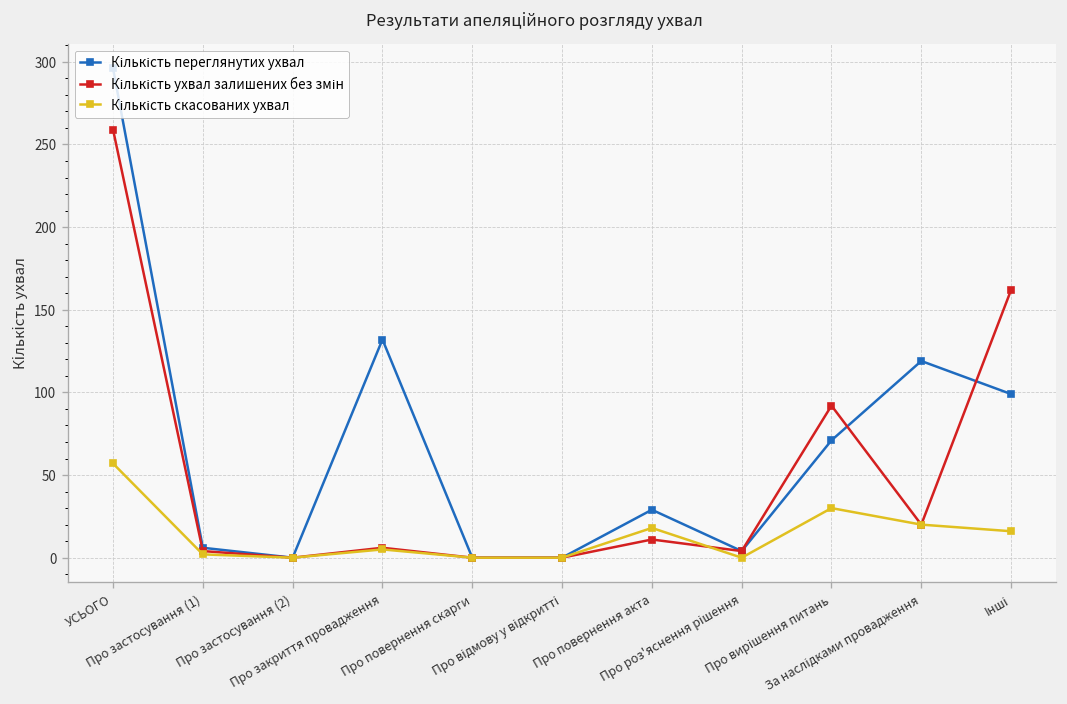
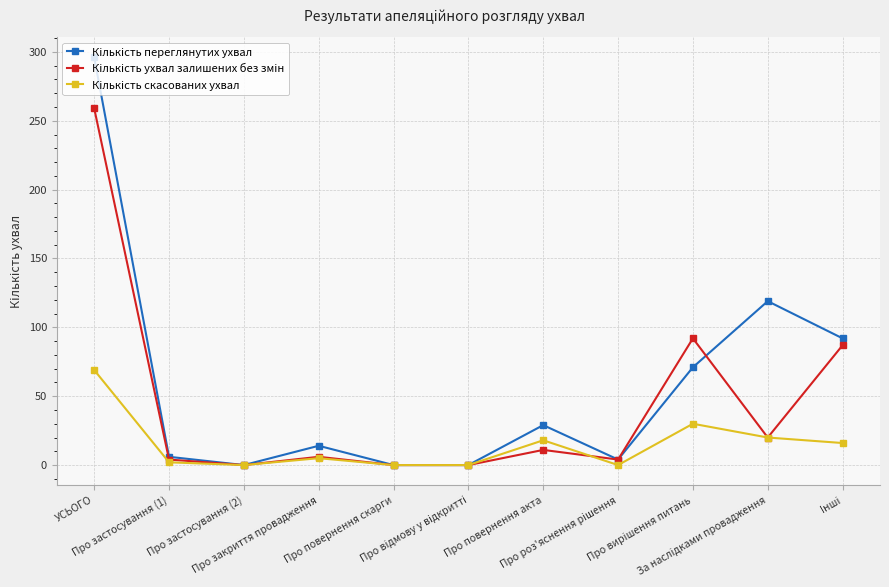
Кількість скасованих ухвал, УСЬОГО: 57 -> 69
Кількість переглянутих ухвал, Про закриття провадження: 132 -> 14
Кількість переглянутих ухвал, Інші: 99 -> 92
Кількість ухвал залишених без змін, Інші: 162 -> 87
